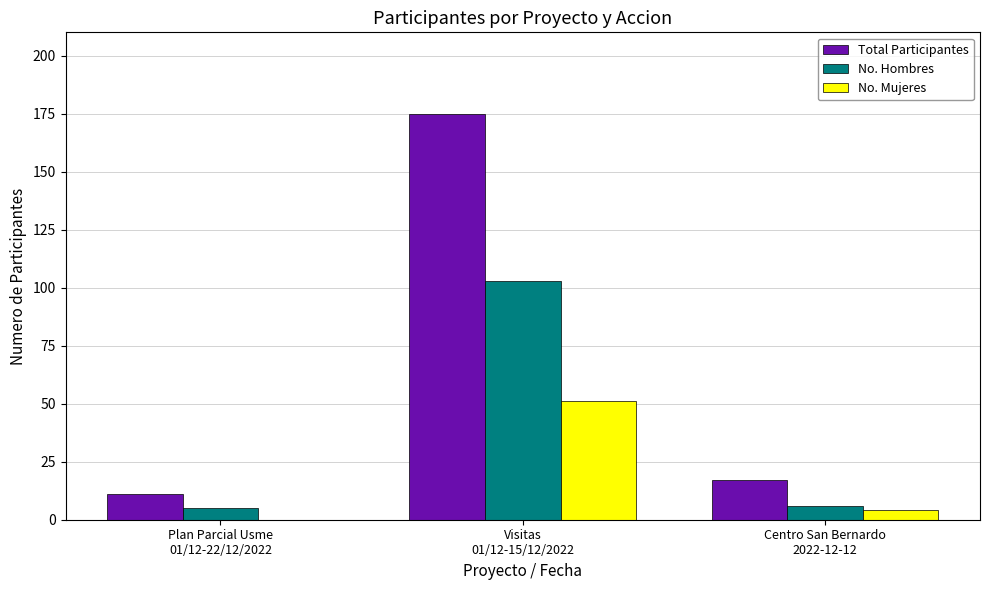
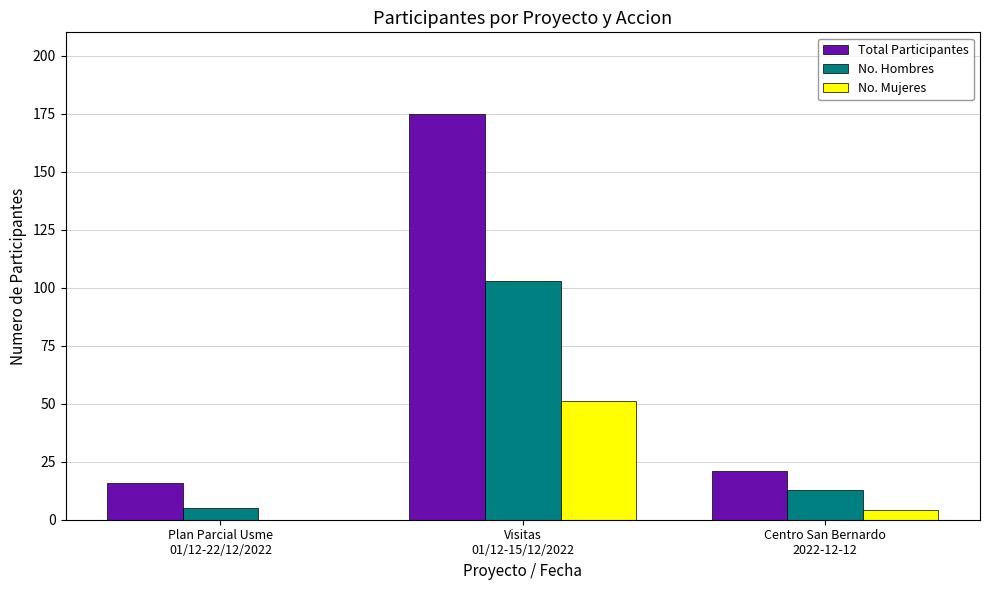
Total Participantes, Plan Parcial Usme 01/12-22/12/2022: 11 -> 16
Total Participantes, Centro San Bernardo 2022-12-12: 17 -> 21
No. Hombres, Centro San Bernardo 2022-12-12: 6 -> 13
